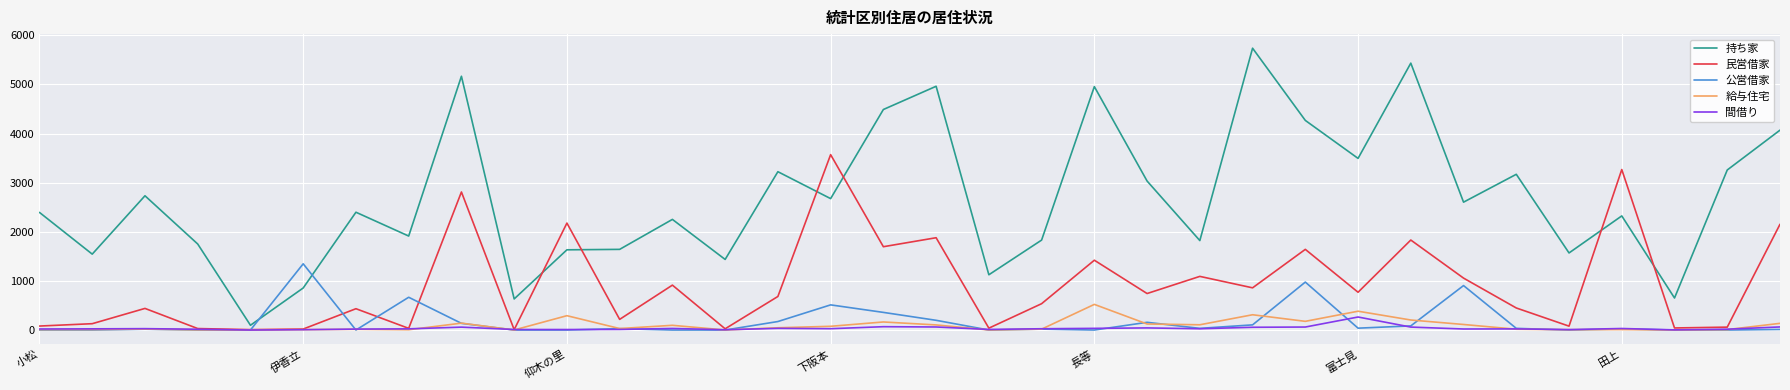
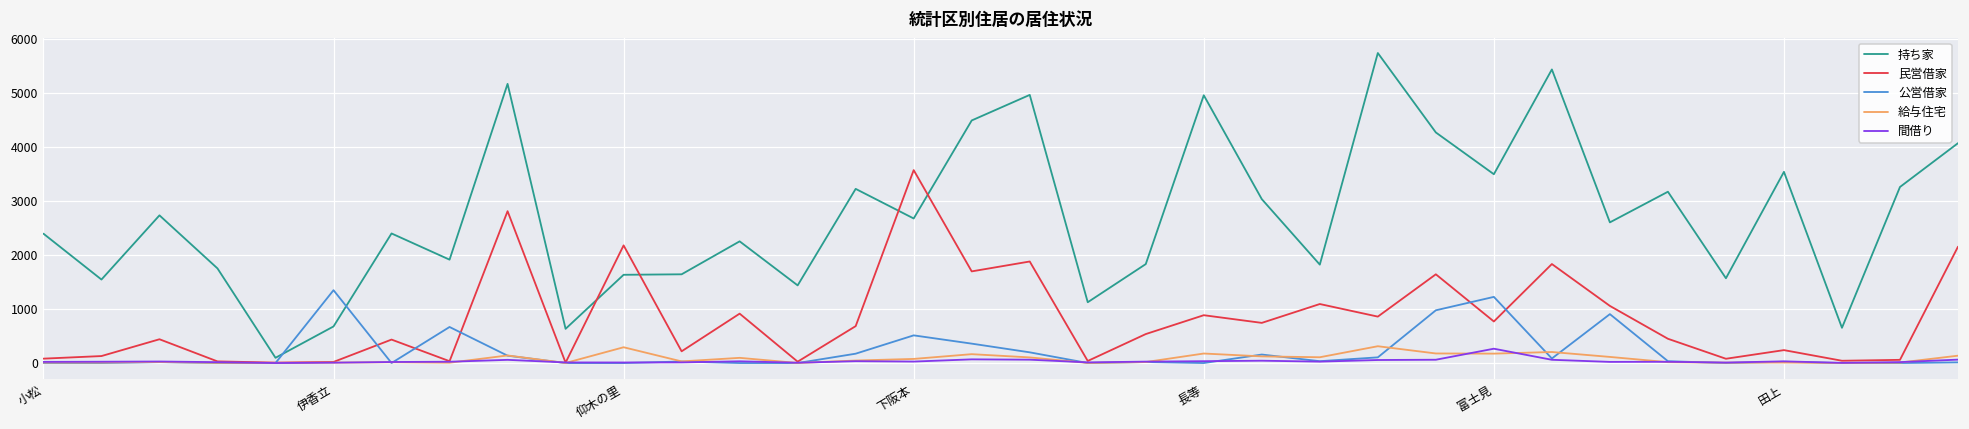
持ち家, 伊香立: 900 -> 700
民営借家, 長等: 1400 -> 900
給与住宅, 長等: 500 -> 200
公営借家, 富士見: 0 -> 1200
給与住宅, 富士見: 400 -> 200
持ち家, 田上: 2300 -> 3500
民営借家, 田上: 3300 -> 200
